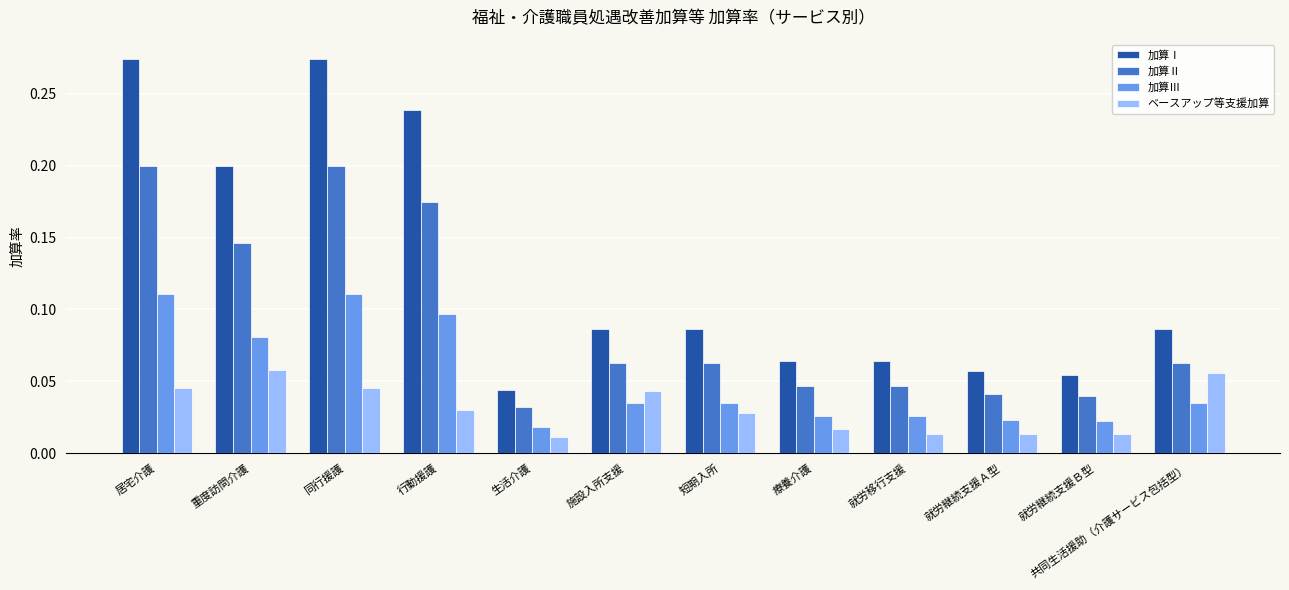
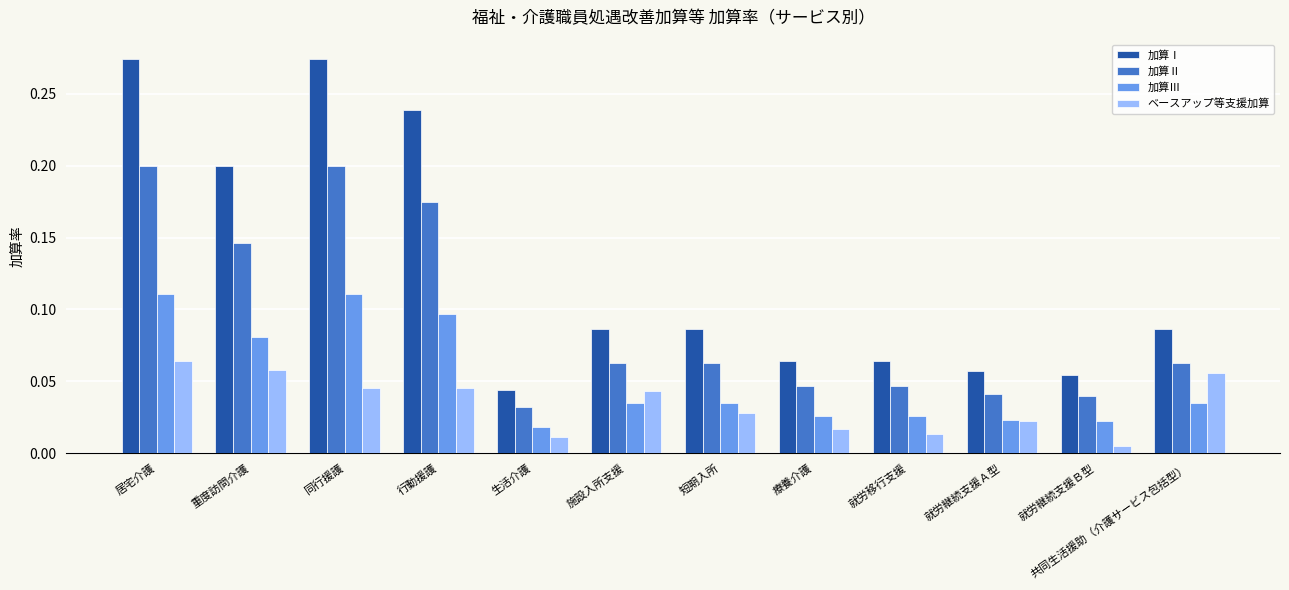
ベースアップ等支援加算, 居宅介護: 0.045 -> 0.064
ベースアップ等支援加算, 行動援護: 0.030 -> 0.045
ベースアップ等支援加算, 就労継続支援Ａ型: 0.013 -> 0.022
ベースアップ等支援加算, 就労継続支援Ｂ型: 0.013 -> 0.005
